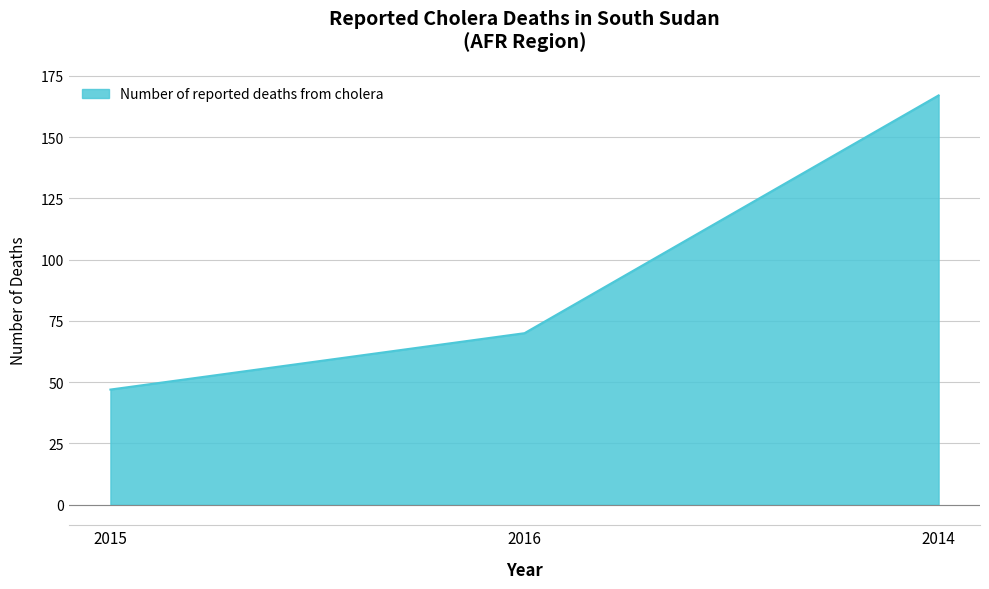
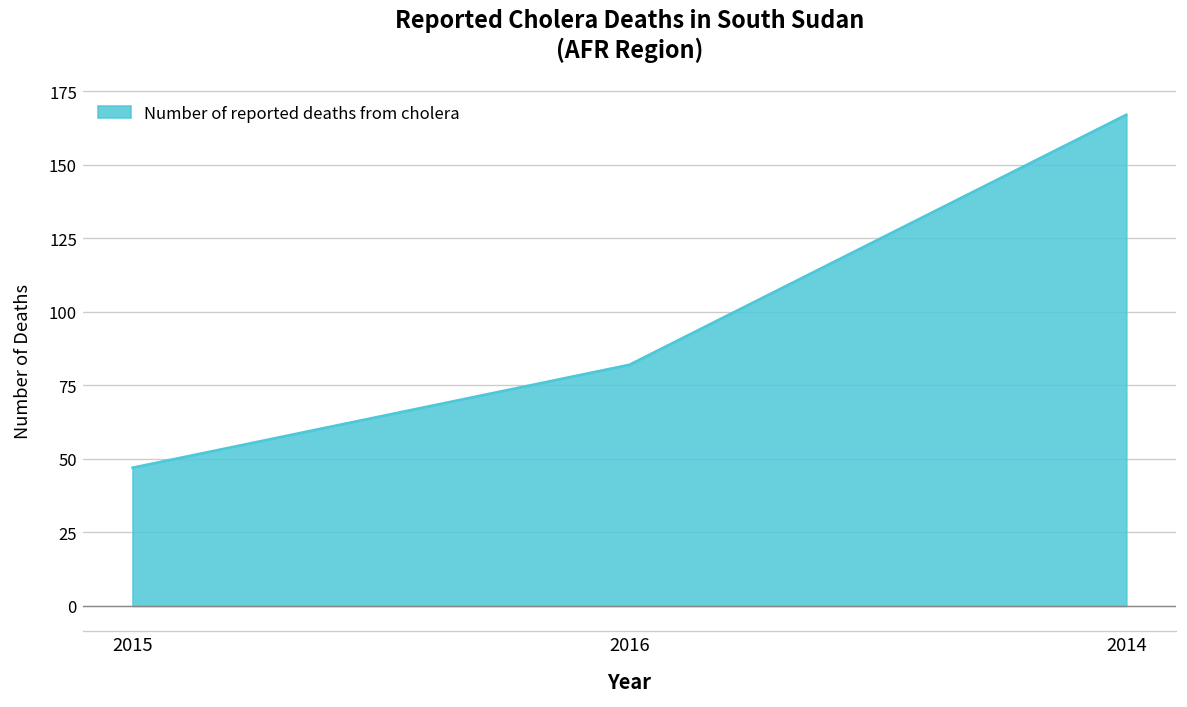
2016: 70 -> 82
